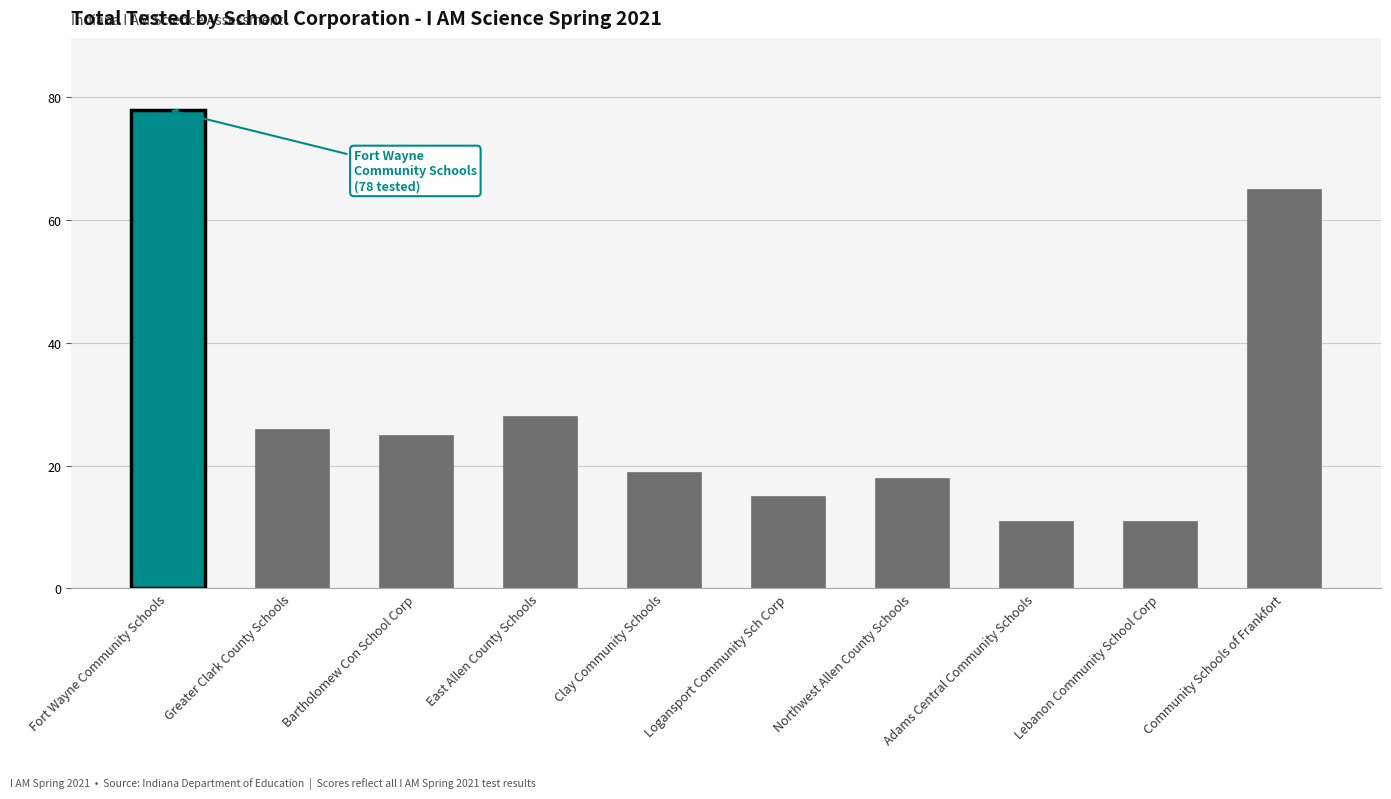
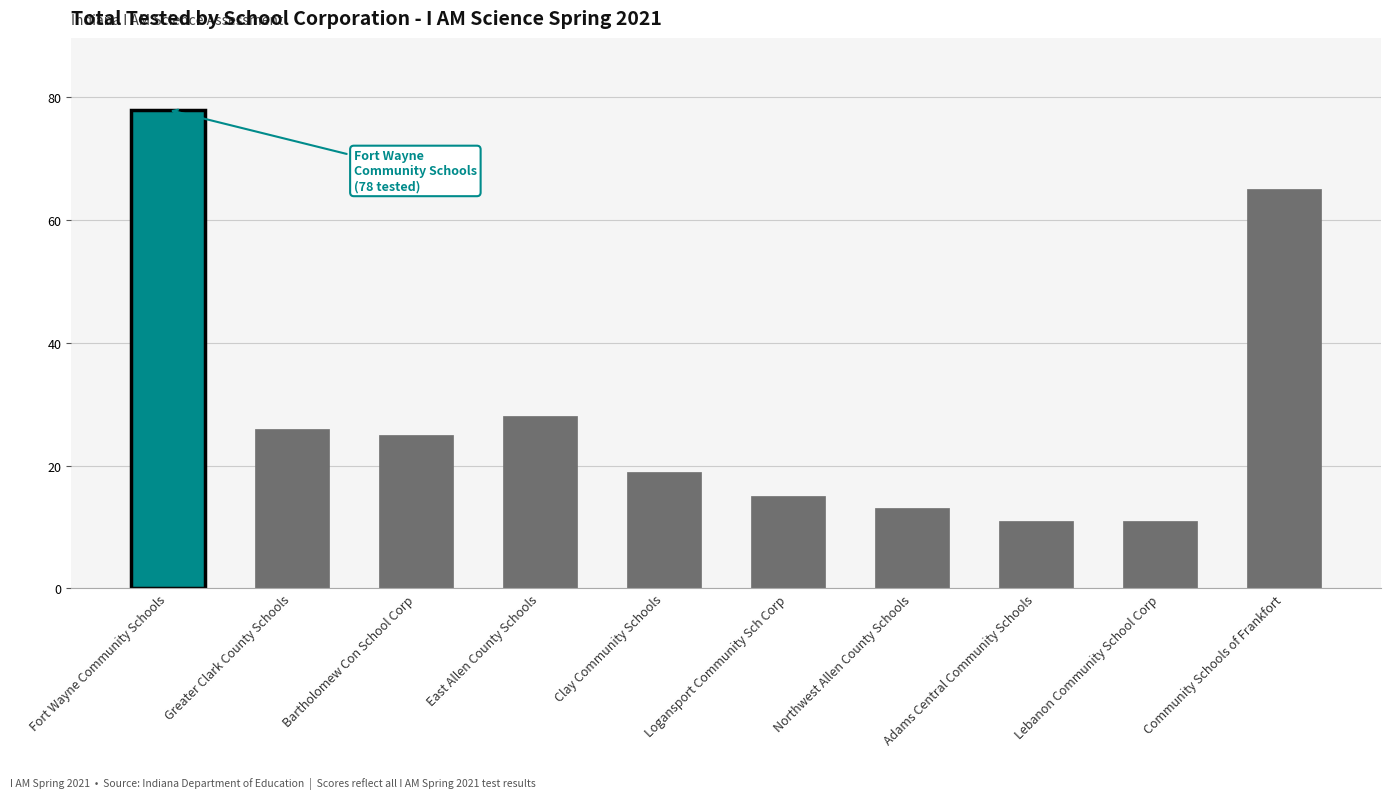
Northwest Allen County Schools: 18 -> 13
